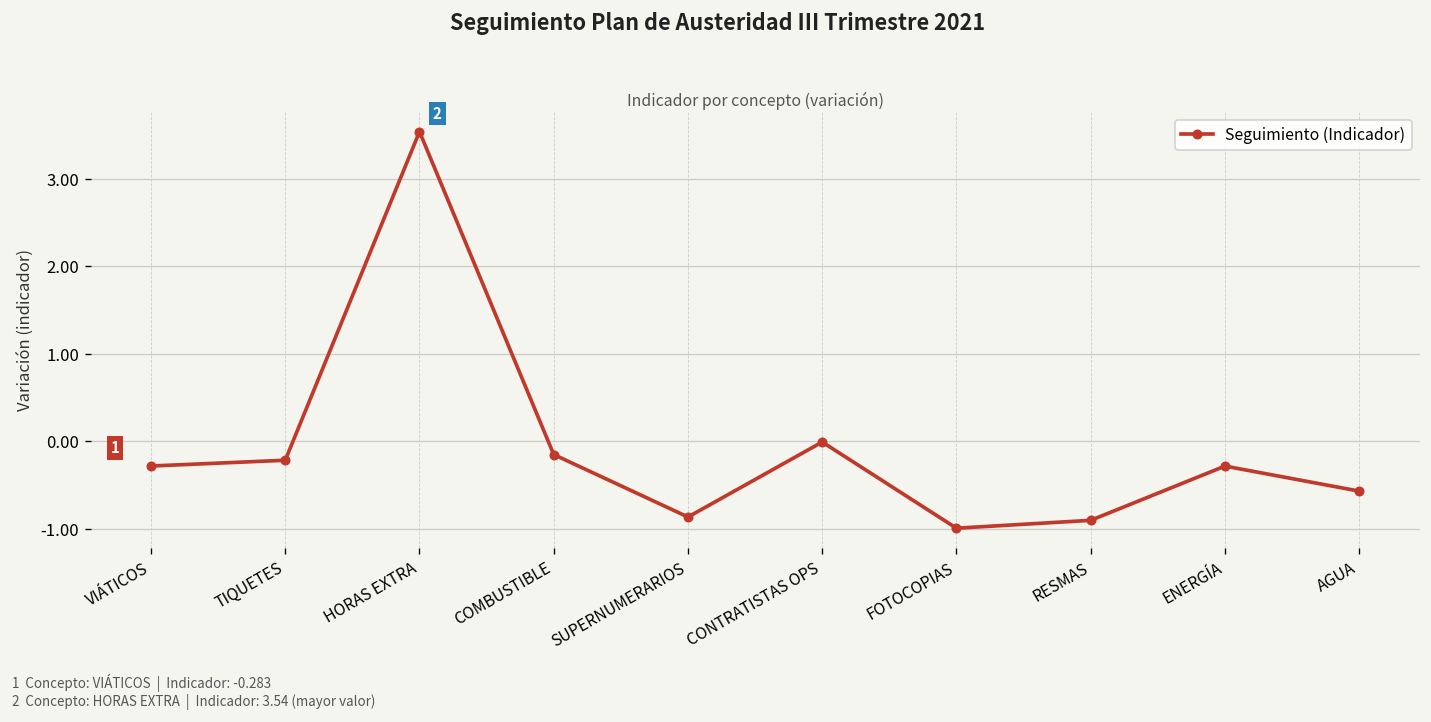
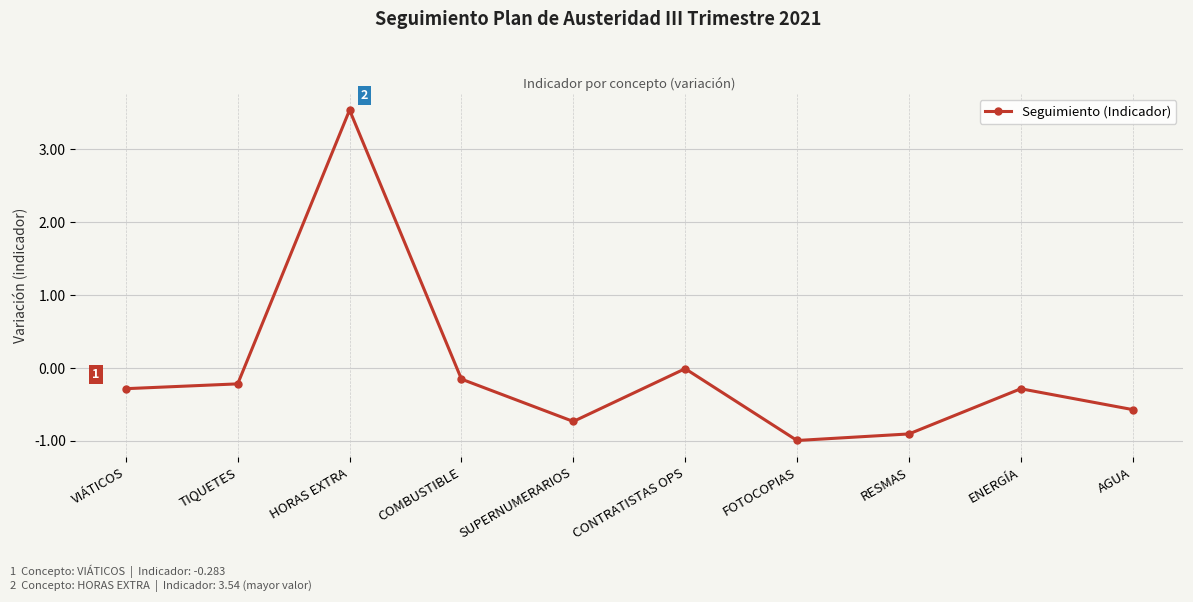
SUPERNUMERARIOS: -0.9 -> -0.7
